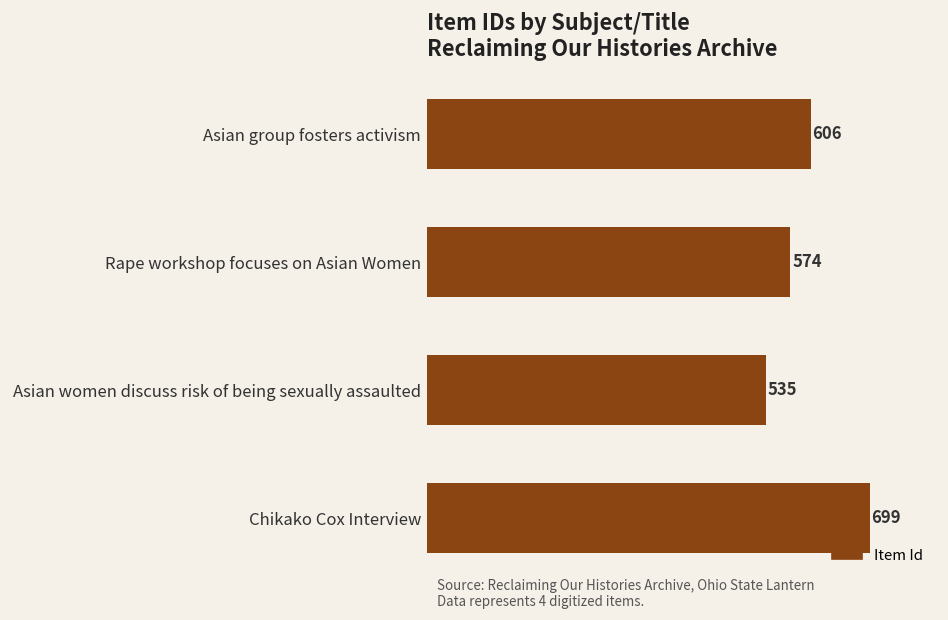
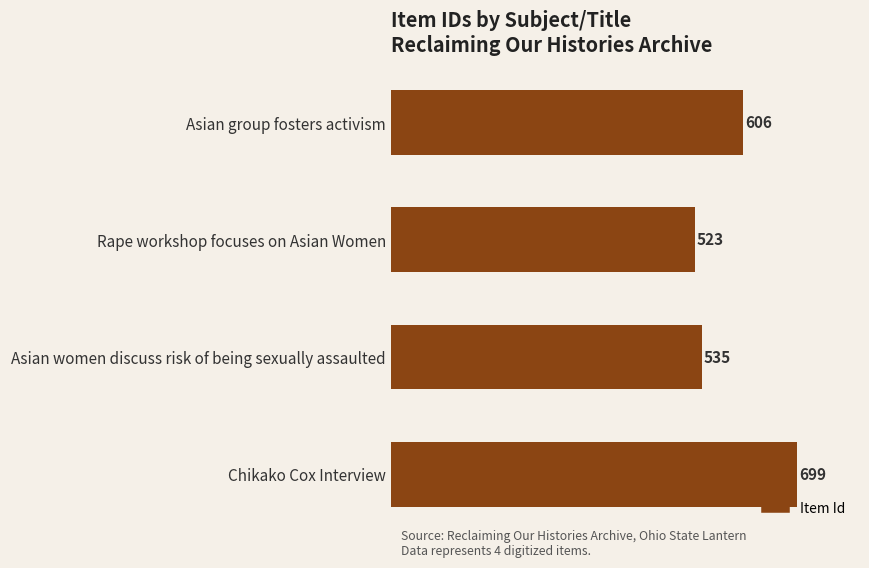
Rape workshop focuses on Asian Women: 574 -> 523
